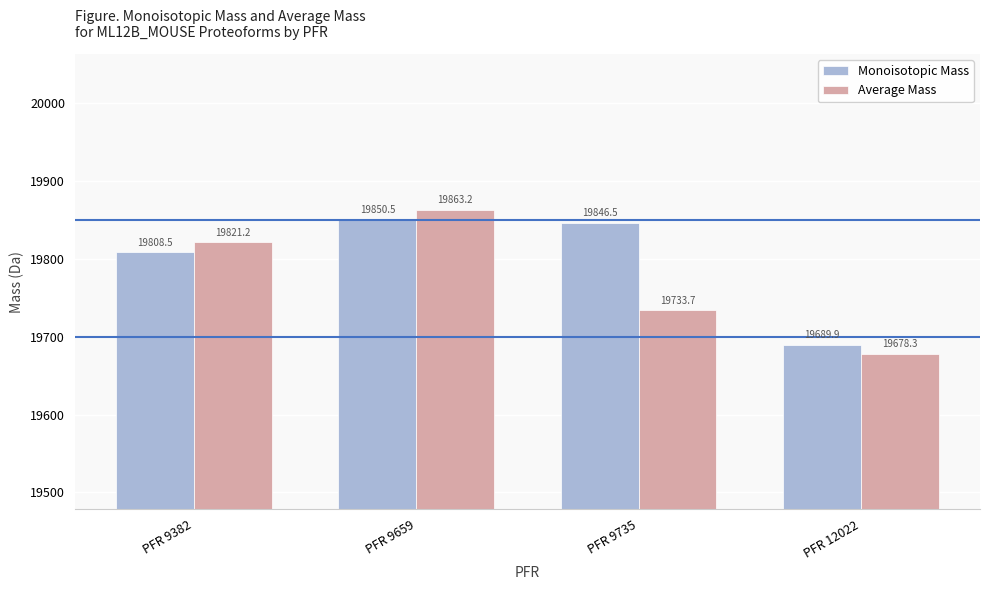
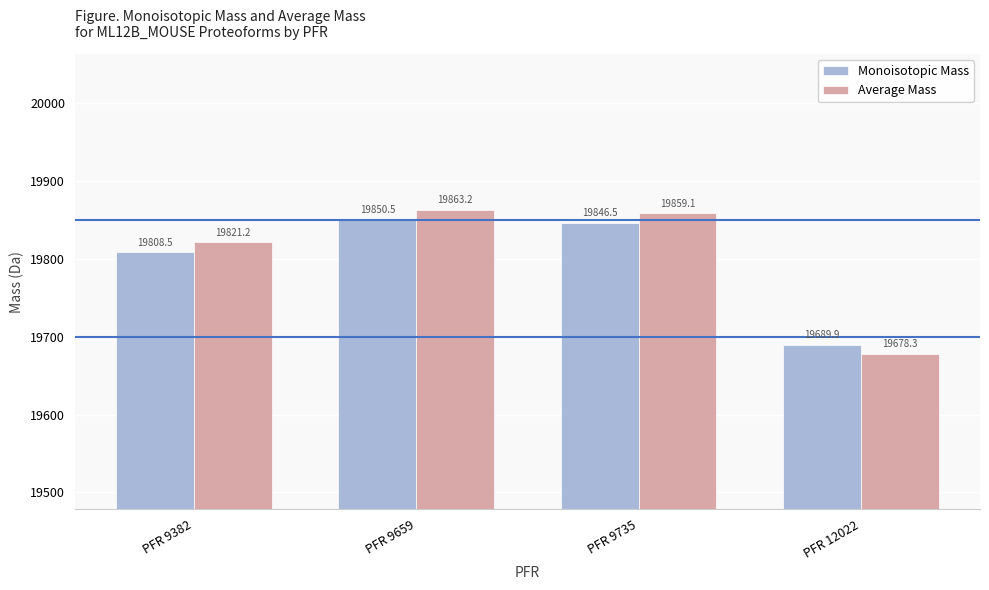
Average Mass, PFR 9735: 19733.7 -> 19859.1
